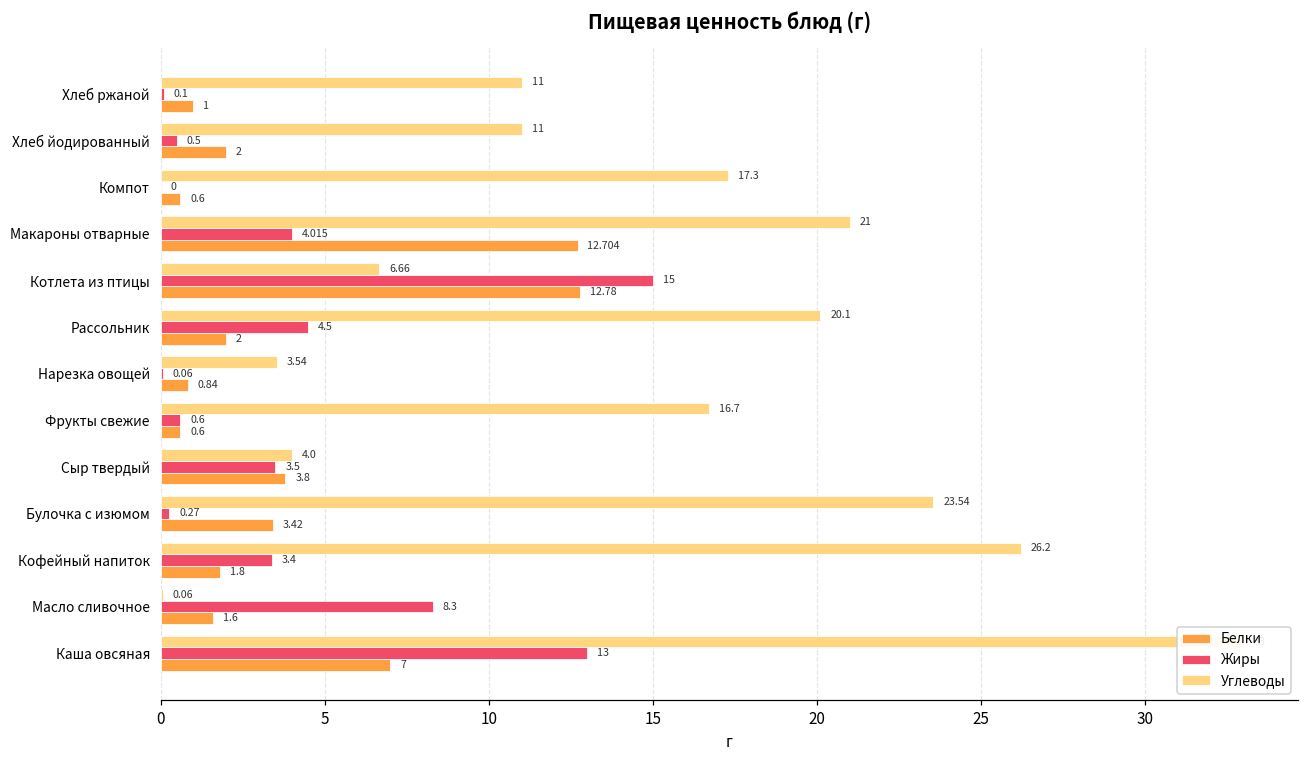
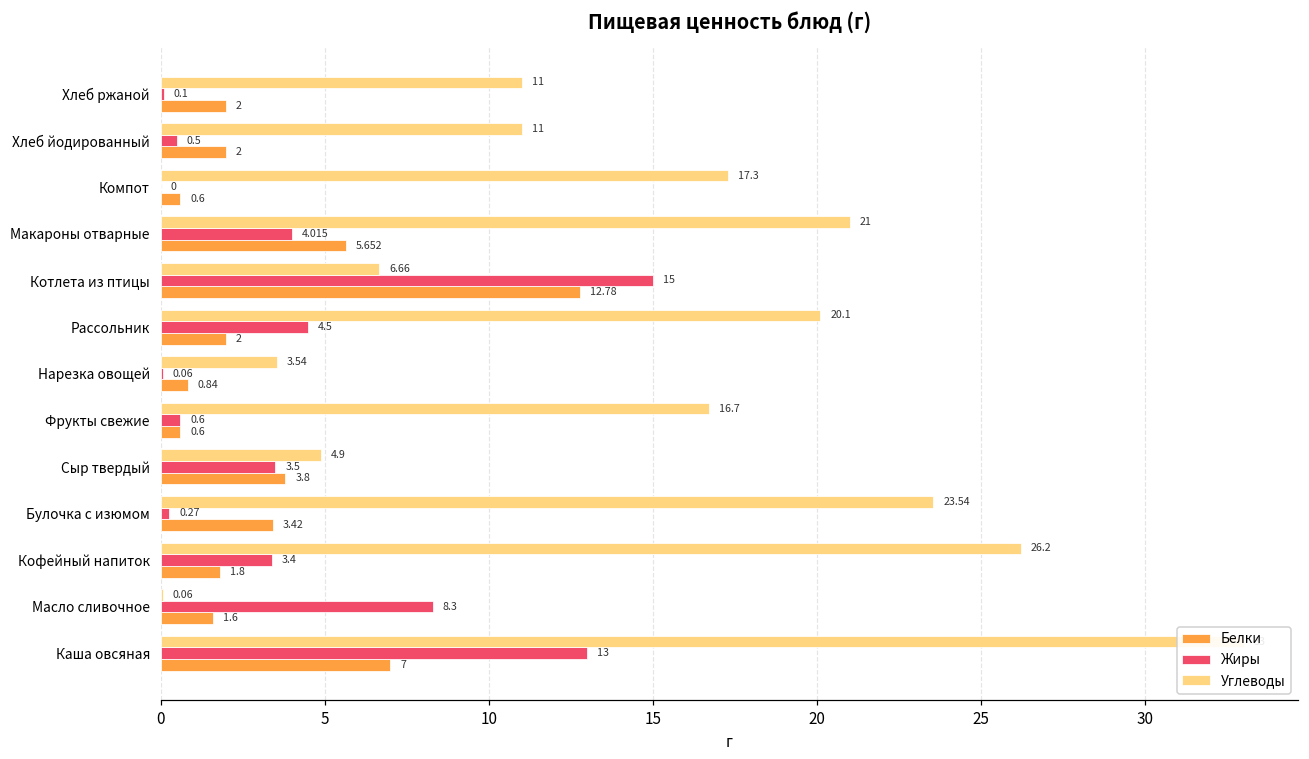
Белки, Хлеб ржаной: 1 -> 2
Белки, Макароны отварные: 12.704 -> 5.652
Углеводы, Сыр твердый: 4.0 -> 4.9
